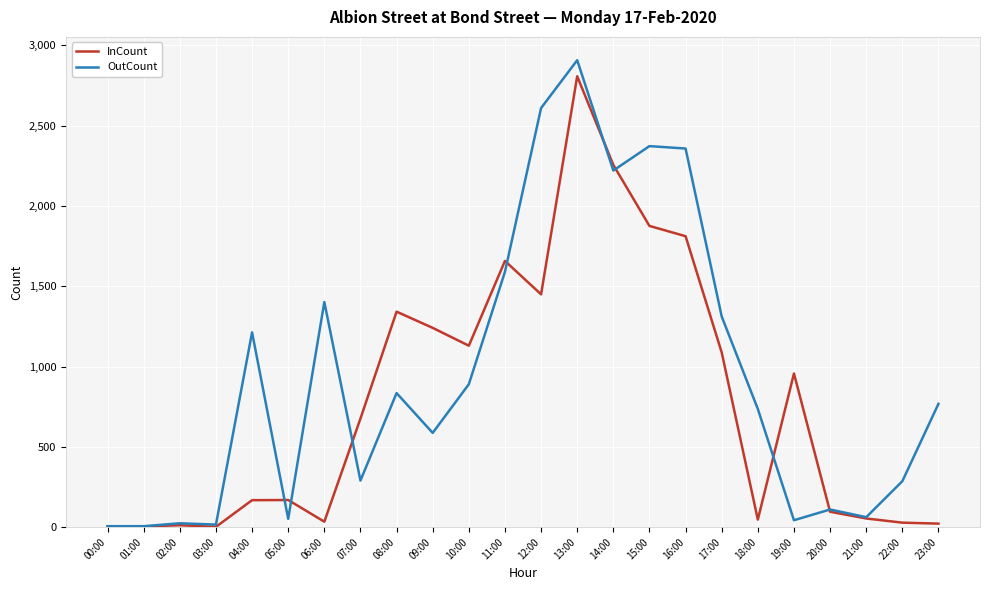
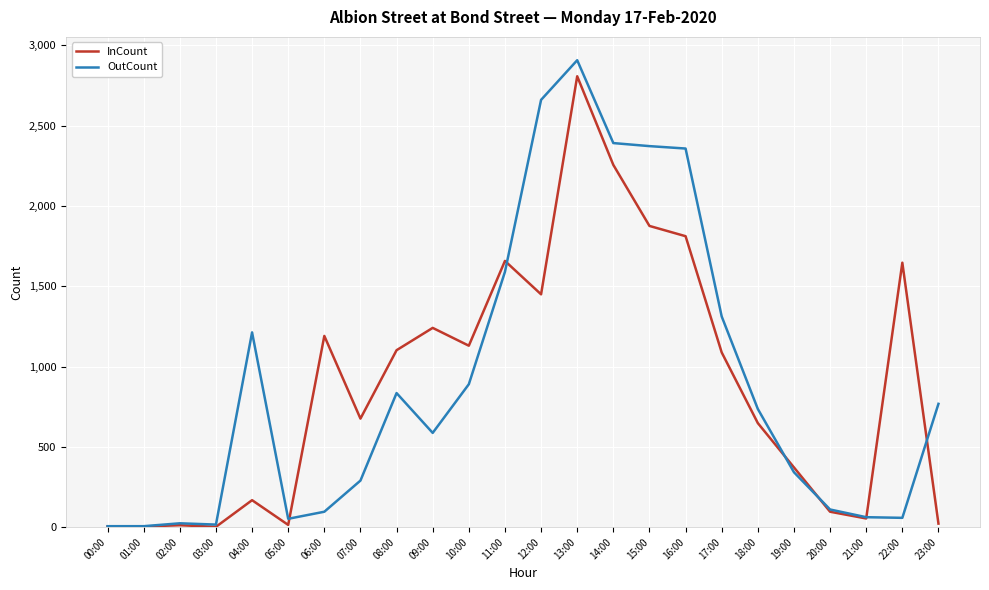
InCount, 05:00: 170 -> 10
InCount, 06:00: 30 -> 1,190
OutCount, 06:00: 1,400 -> 100
InCount, 08:00: 1,340 -> 1,100
OutCount, 12:00: 2,610 -> 2,660
OutCount, 14:00: 2,220 -> 2,390
InCount, 18:00: 50 -> 650
InCount, 19:00: 960 -> 370
OutCount, 19:00: 40 -> 340
InCount, 22:00: 30 -> 1,650
OutCount, 22:00: 290 -> 60
